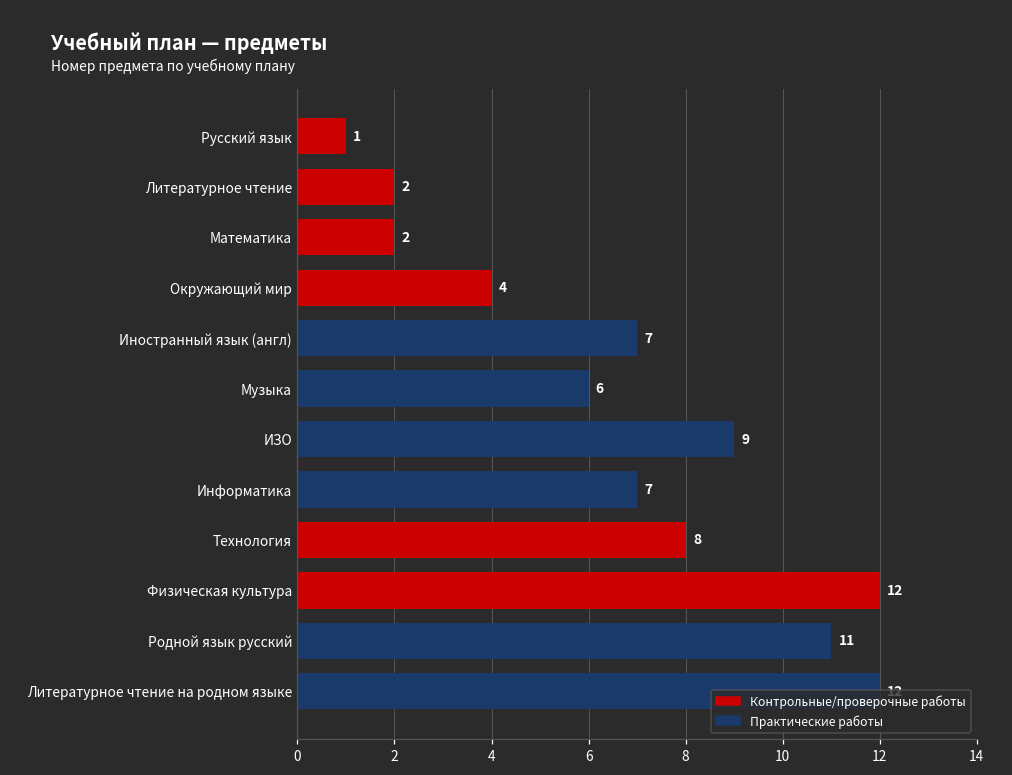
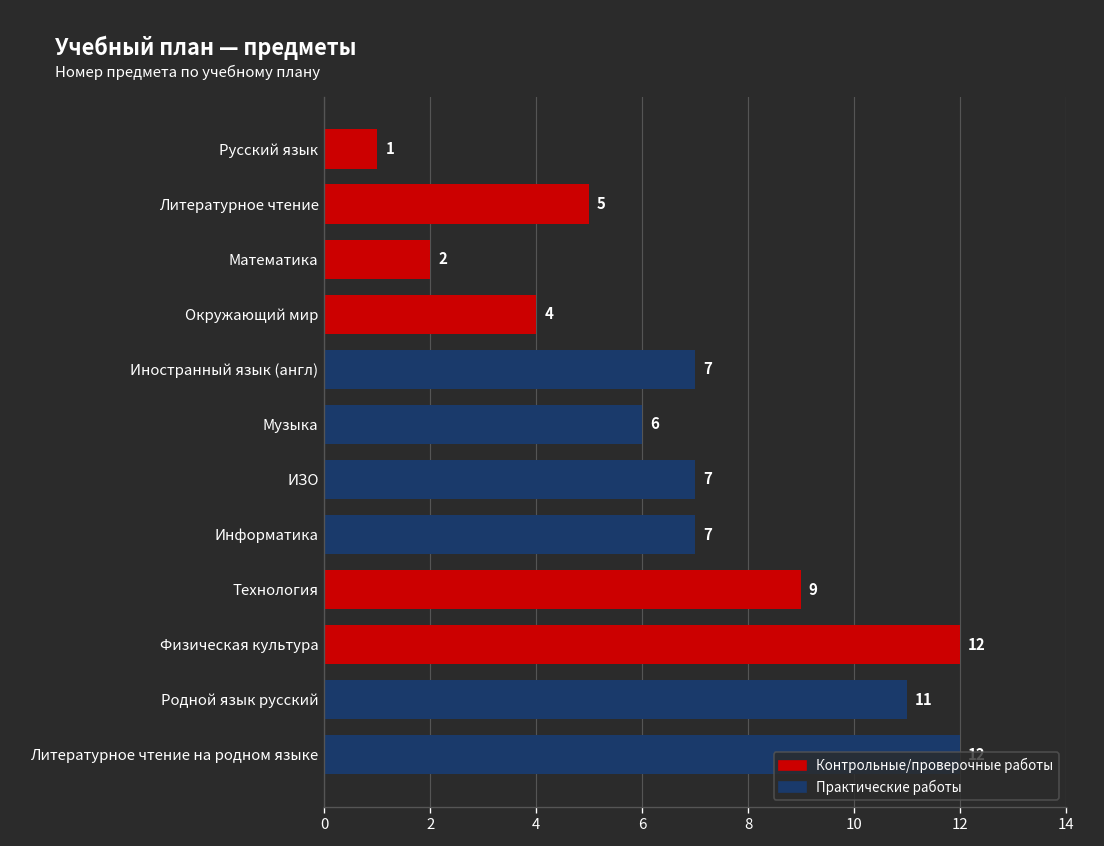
Литературное чтение: 2 -> 5
ИЗО: 9 -> 7
Технология: 8 -> 9
